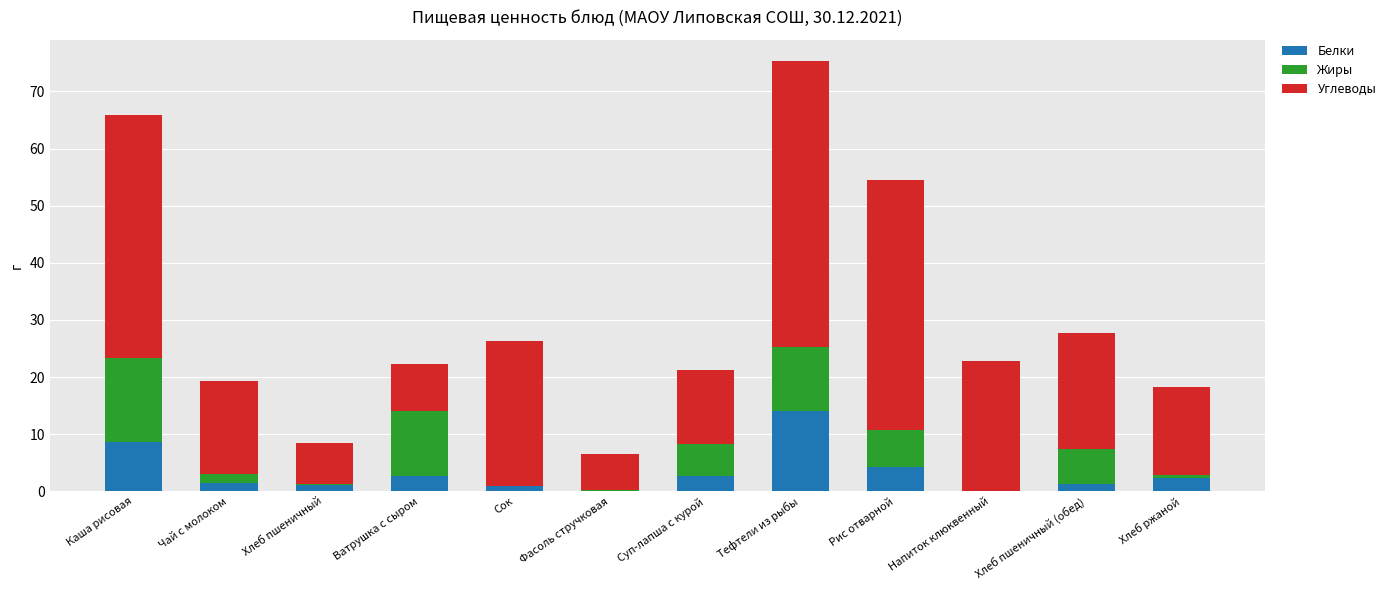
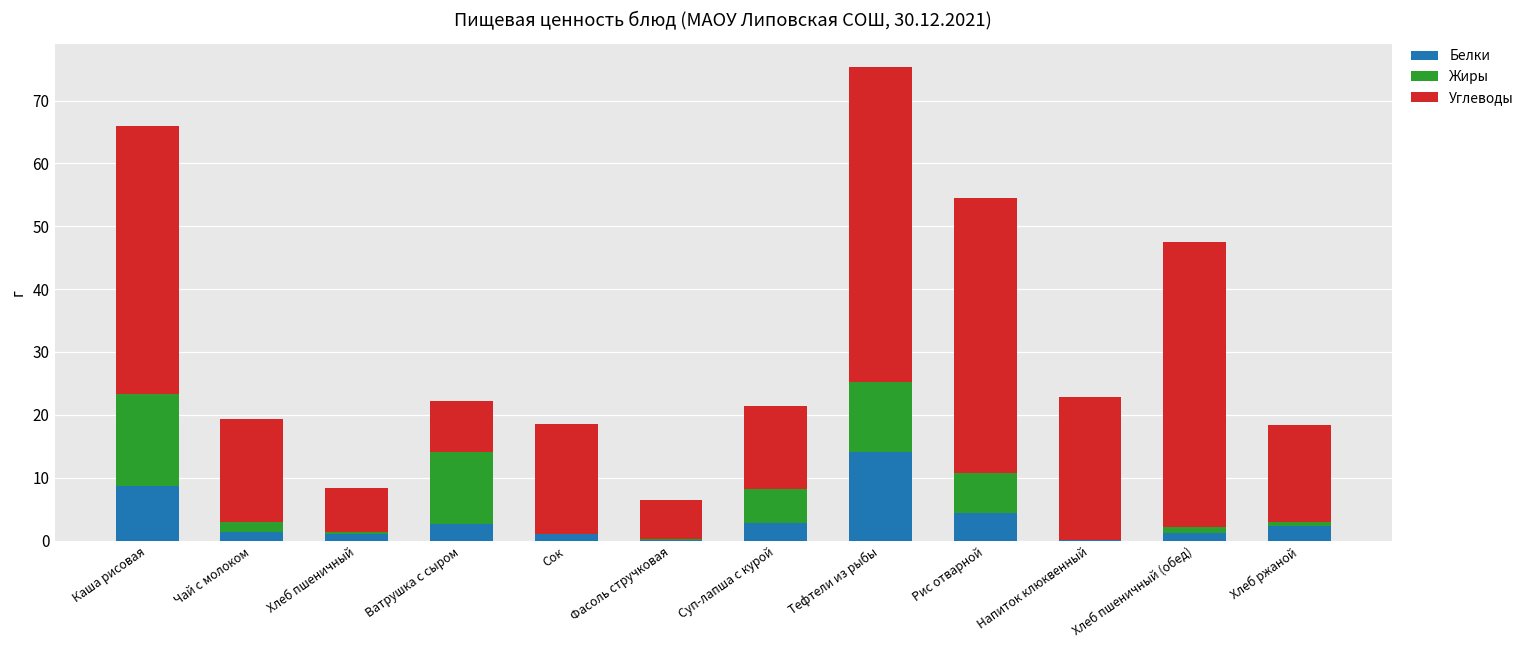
Углеводы, Сок: 25 -> 18
Жиры, Хлеб пшеничный (обед): 6 -> 1
Углеводы, Хлеб пшеничный (обед): 20 -> 45
